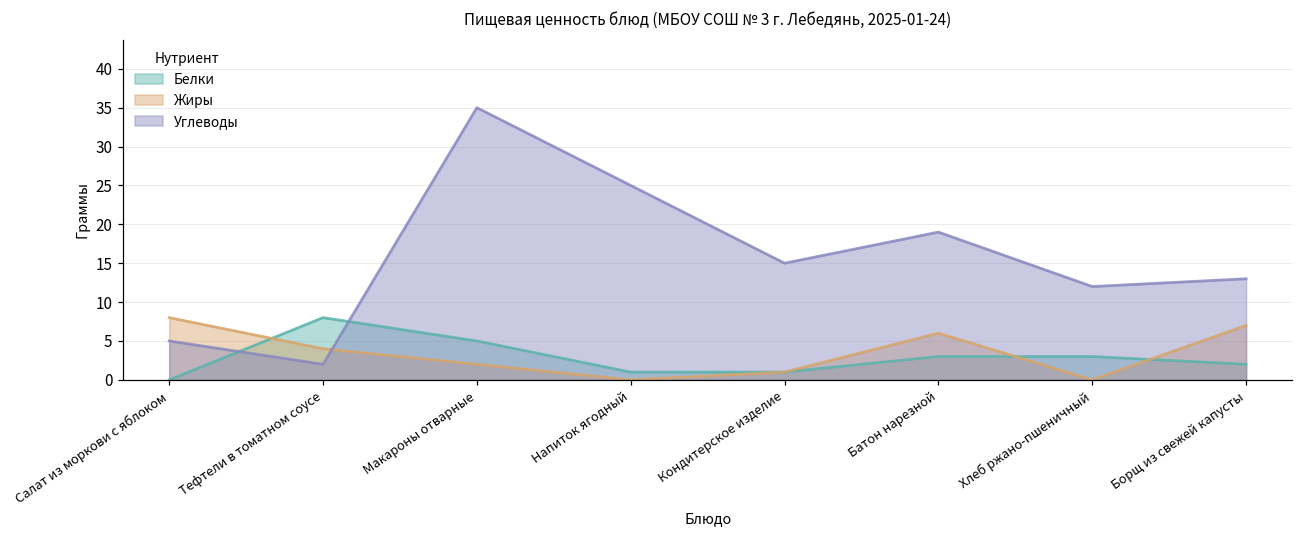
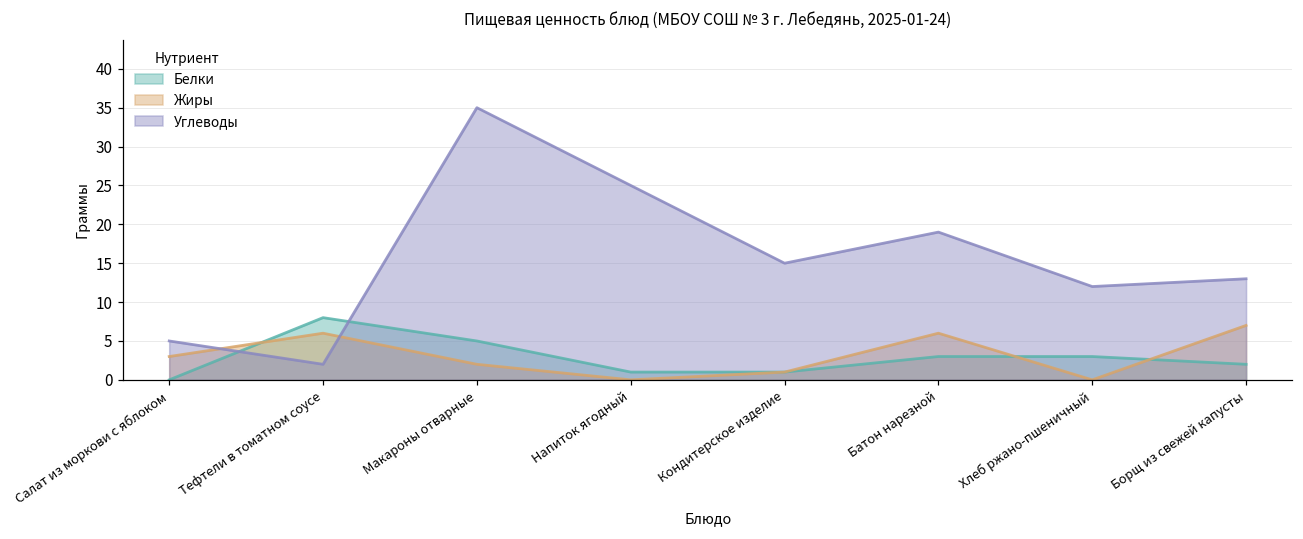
Жиры, Салат из моркови с яблоком: 8 -> 3
Жиры, Тефтели в томатном соусе: 4 -> 6
